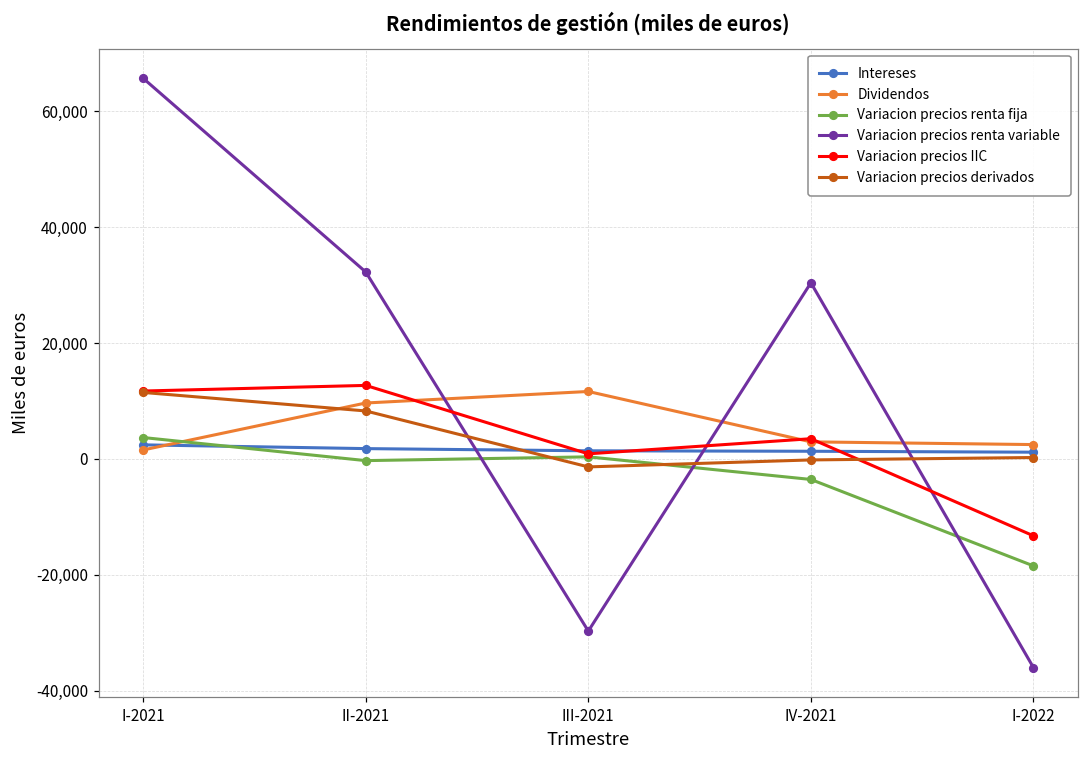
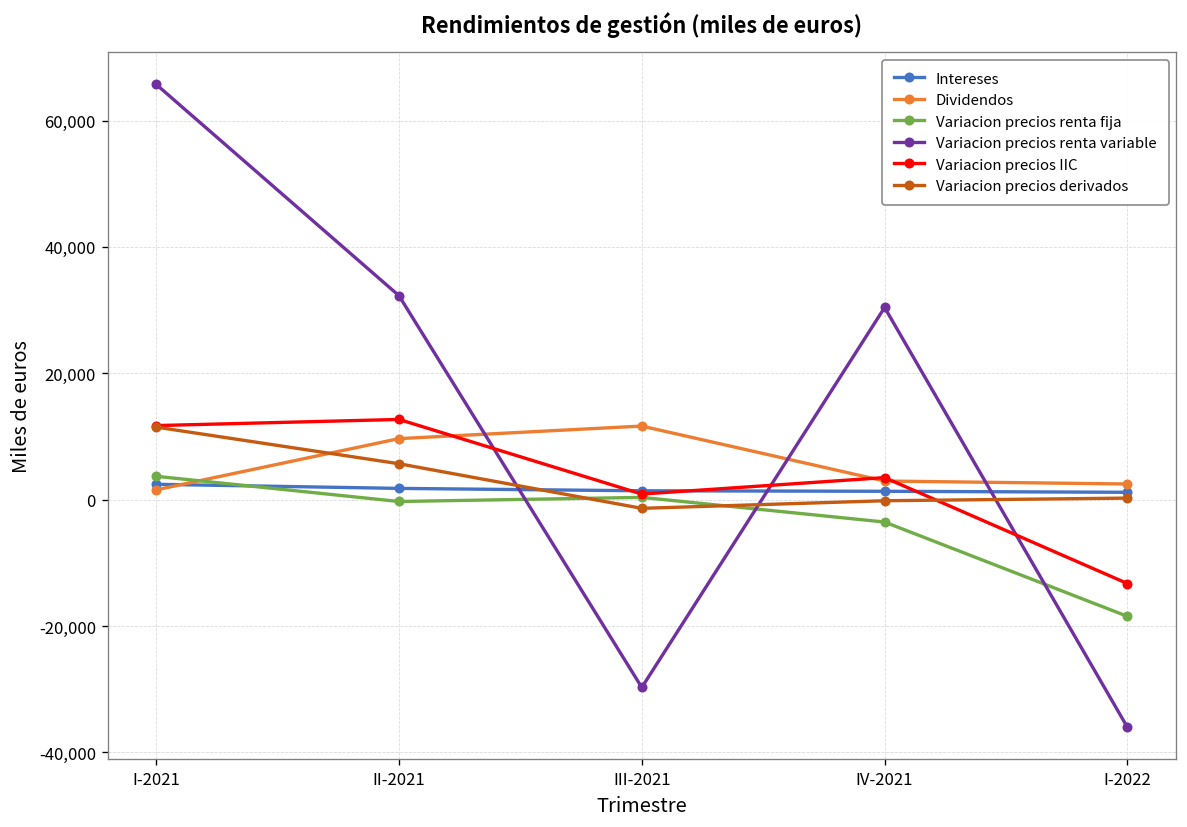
Variacion precios derivados, II-2021: 8,000 -> 6,000
